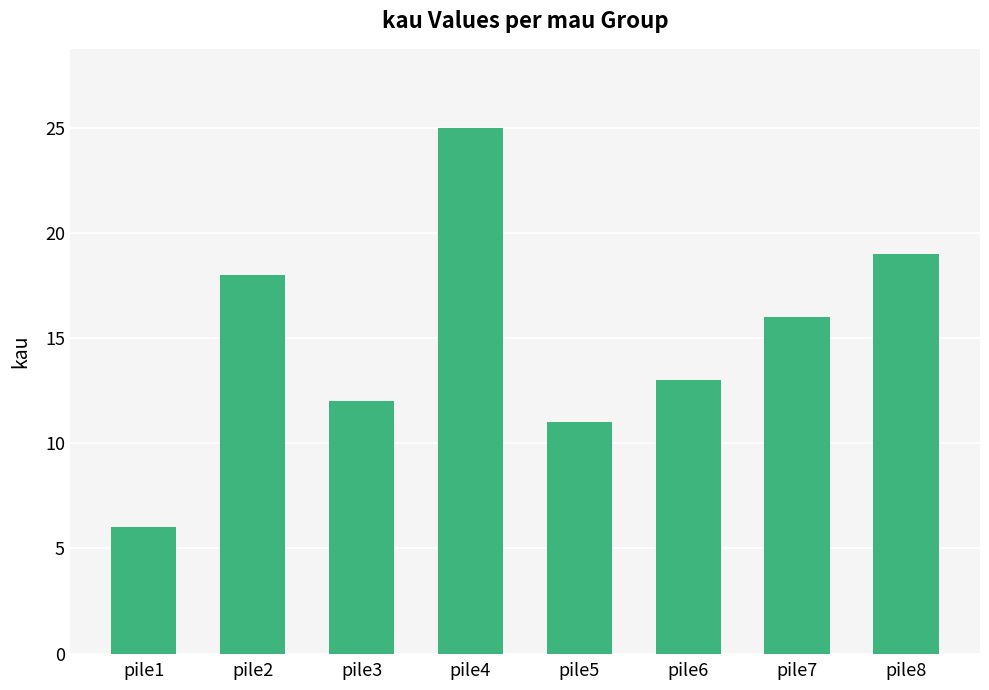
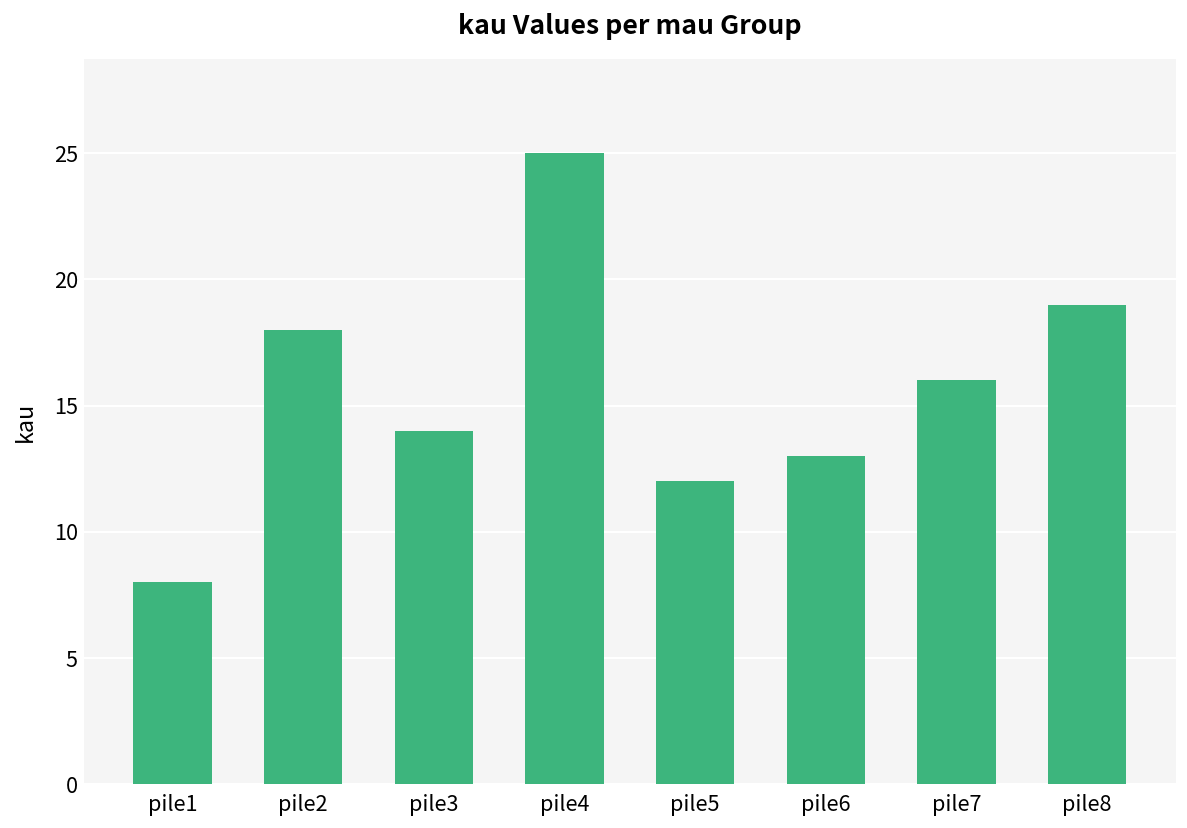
pile1: 6 -> 8
pile3: 12 -> 14
pile5: 11 -> 12
